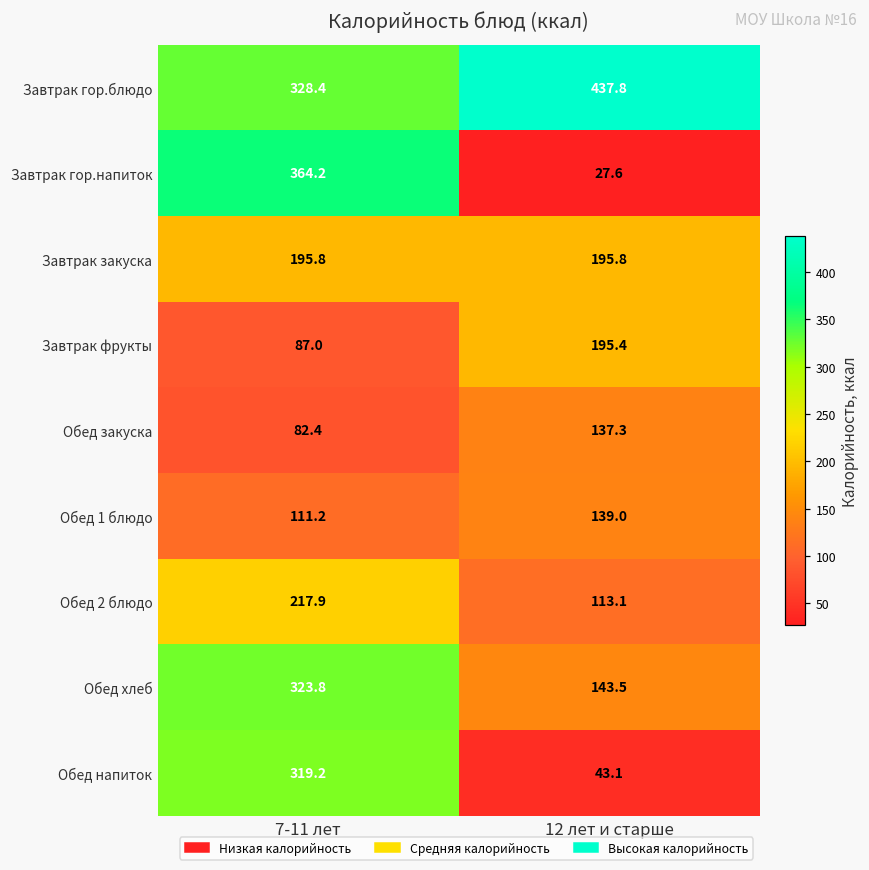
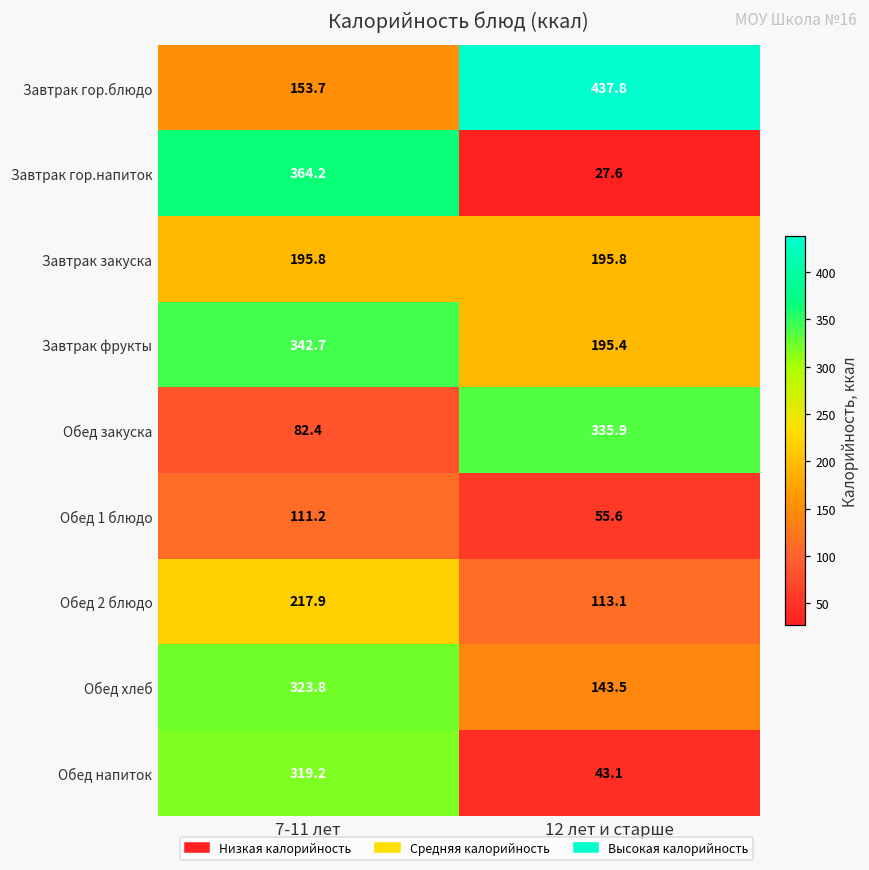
Завтрак гор.блюдо, 7-11 лет: 328.4 -> 153.7
Завтрак фрукты, 7-11 лет: 87.0 -> 342.7
Обед закуска, 12 лет и старше: 137.3 -> 335.9
Обед 1 блюдо, 12 лет и старше: 139.0 -> 55.6
